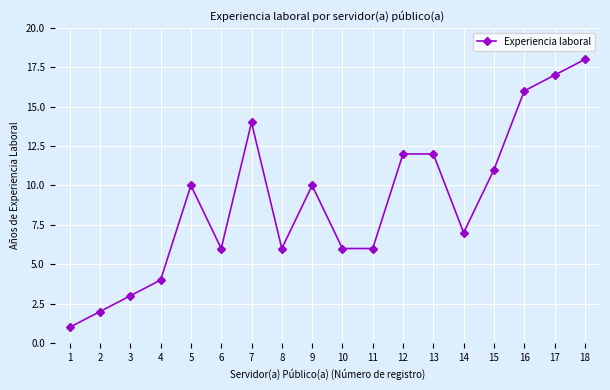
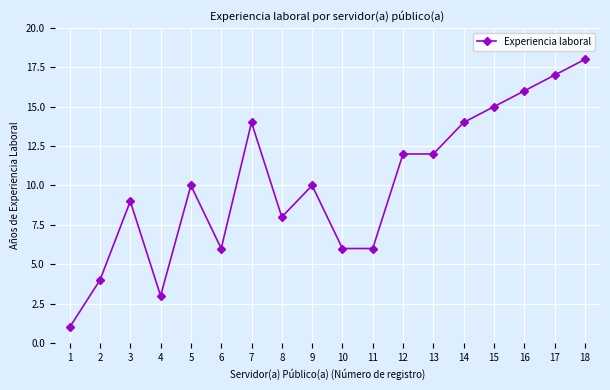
2: 2 -> 4
3: 3 -> 9
4: 4 -> 3
8: 6 -> 8
14: 7 -> 14
15: 11 -> 15
